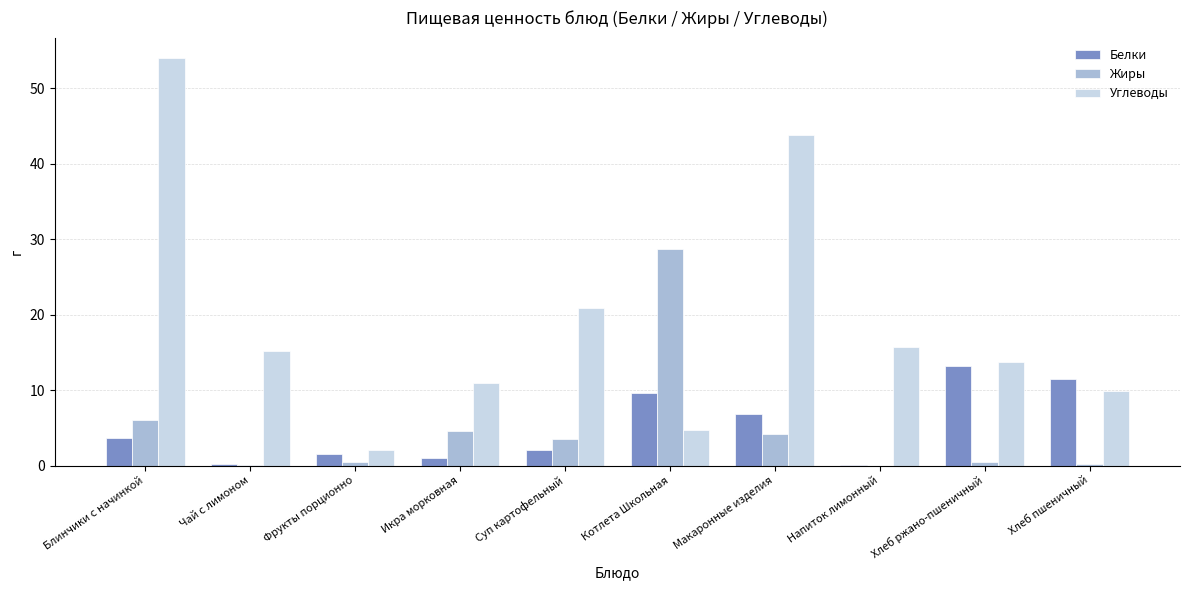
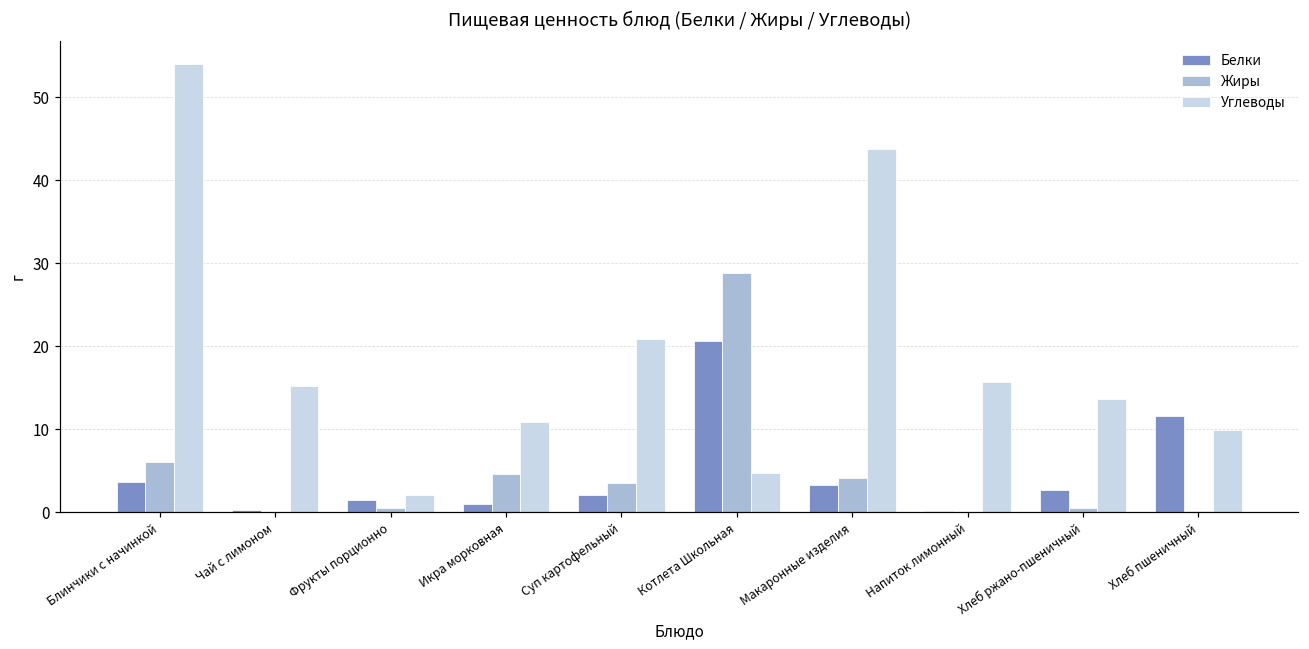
Белки, Котлета Школьная: 10 -> 21
Белки, Макаронные изделия: 7 -> 3
Белки, Хлеб ржано-пшеничный: 13 -> 3
